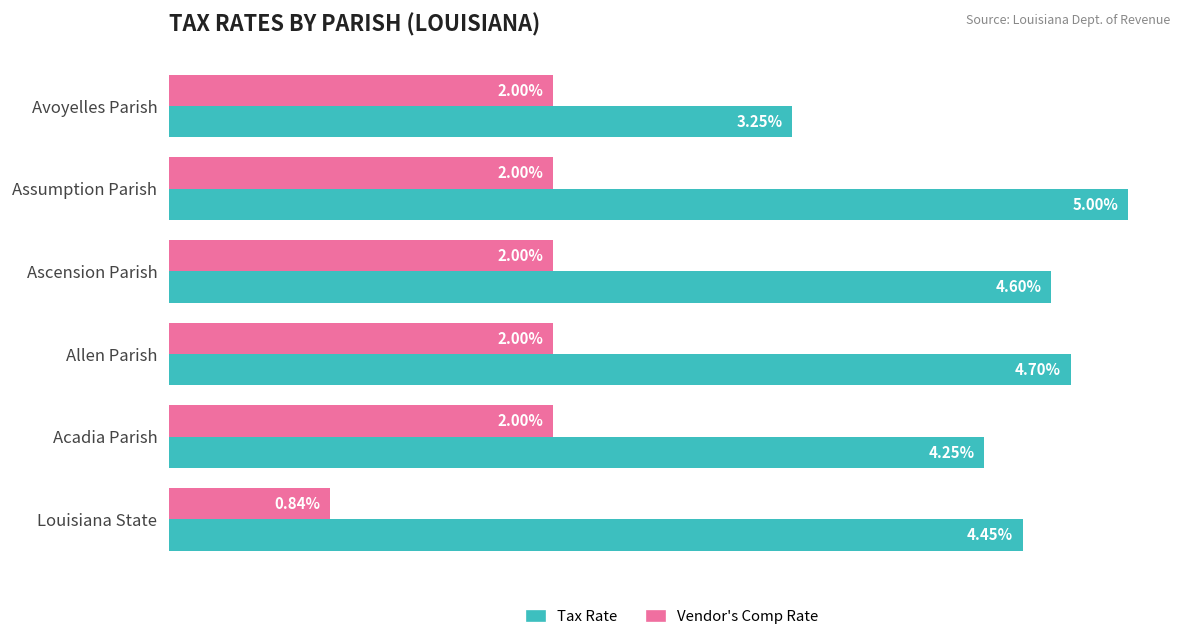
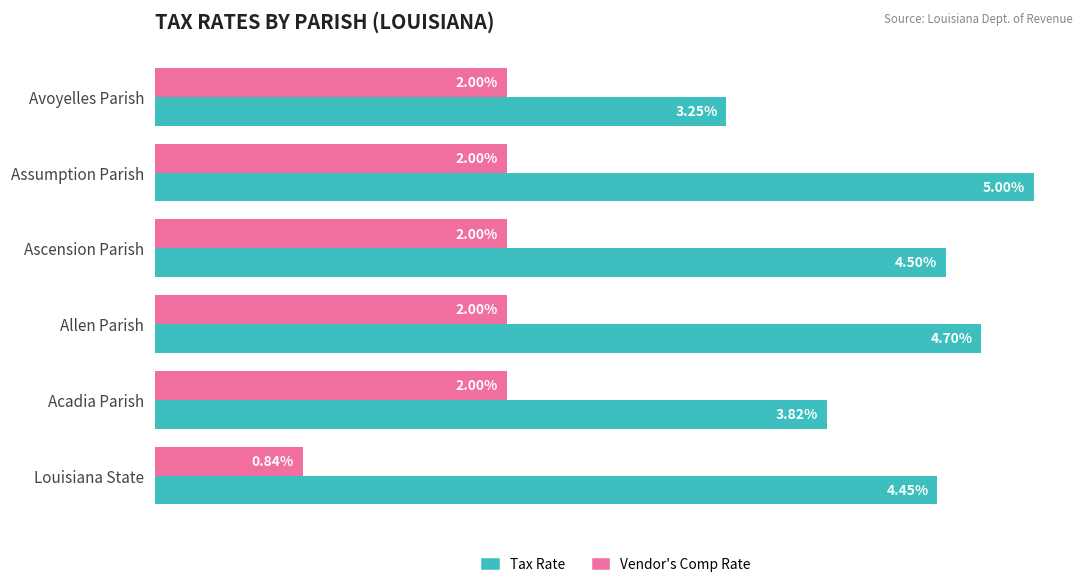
Tax Rate, Ascension Parish: 4.60% -> 4.50%
Tax Rate, Acadia Parish: 4.25% -> 3.82%
